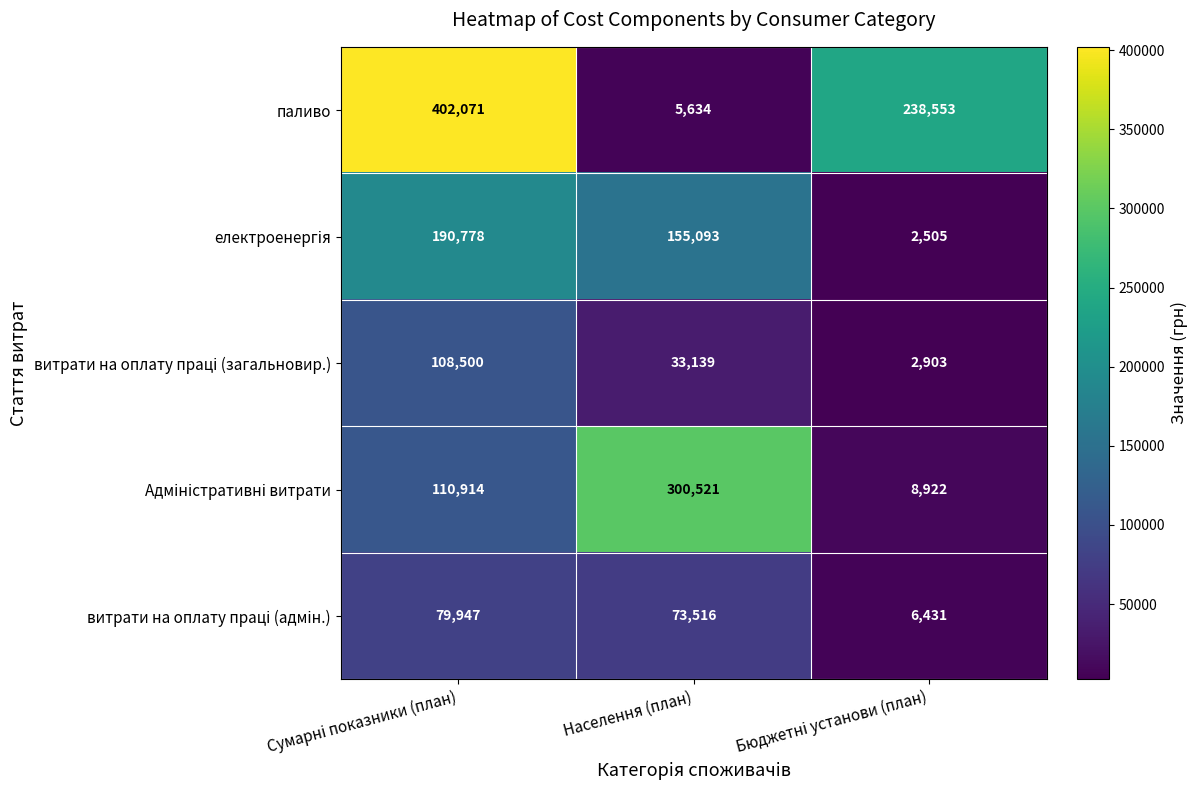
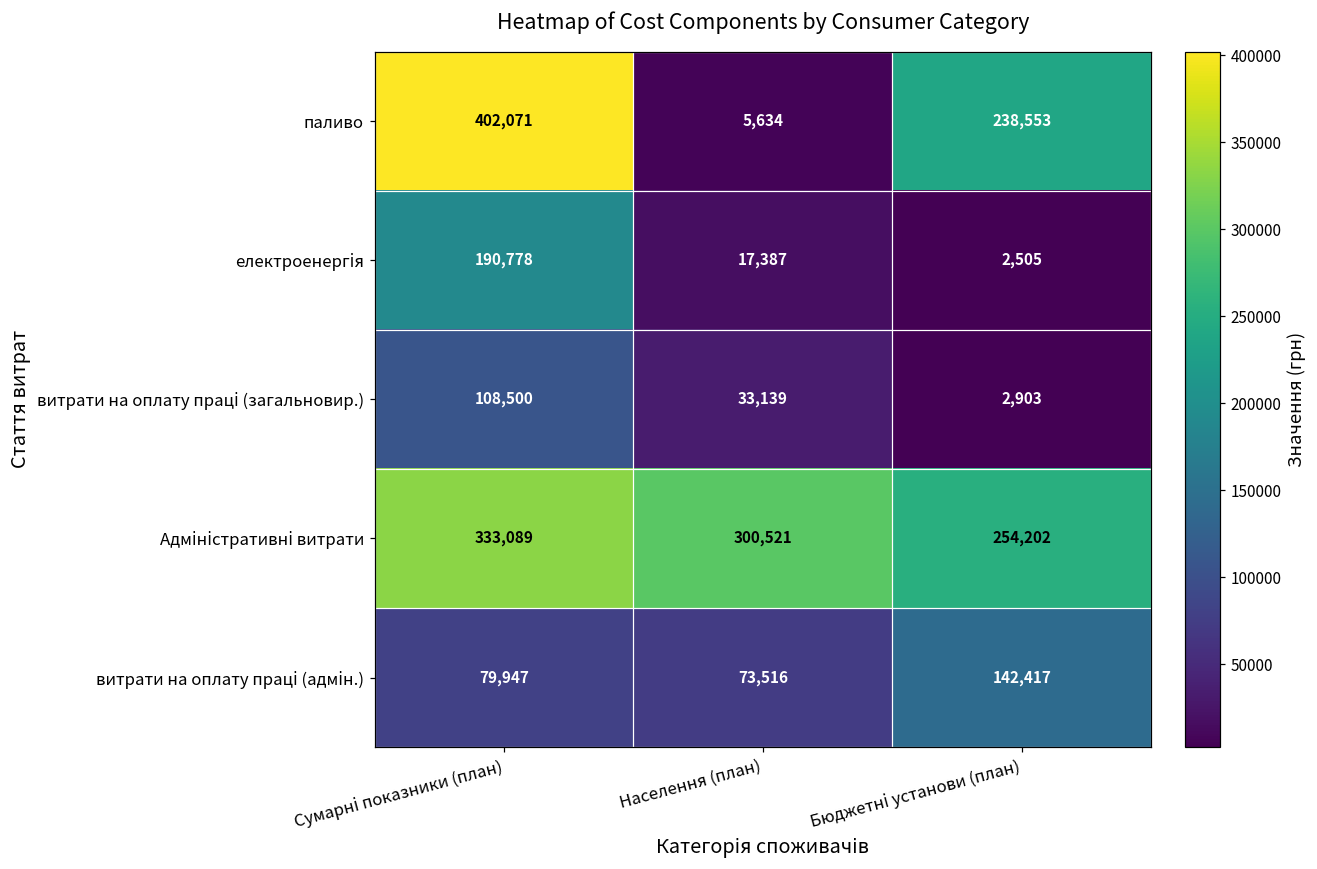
електроенергія, Населення (план): 155,093 -> 17,387
Адміністративні витрати, Сумарні показники (план): 110,914 -> 333,089
Адміністративні витрати, Бюджетні установи (план): 8,922 -> 254,202
витрати на оплату праці (адмін.), Бюджетні установи (план): 6,431 -> 142,417
